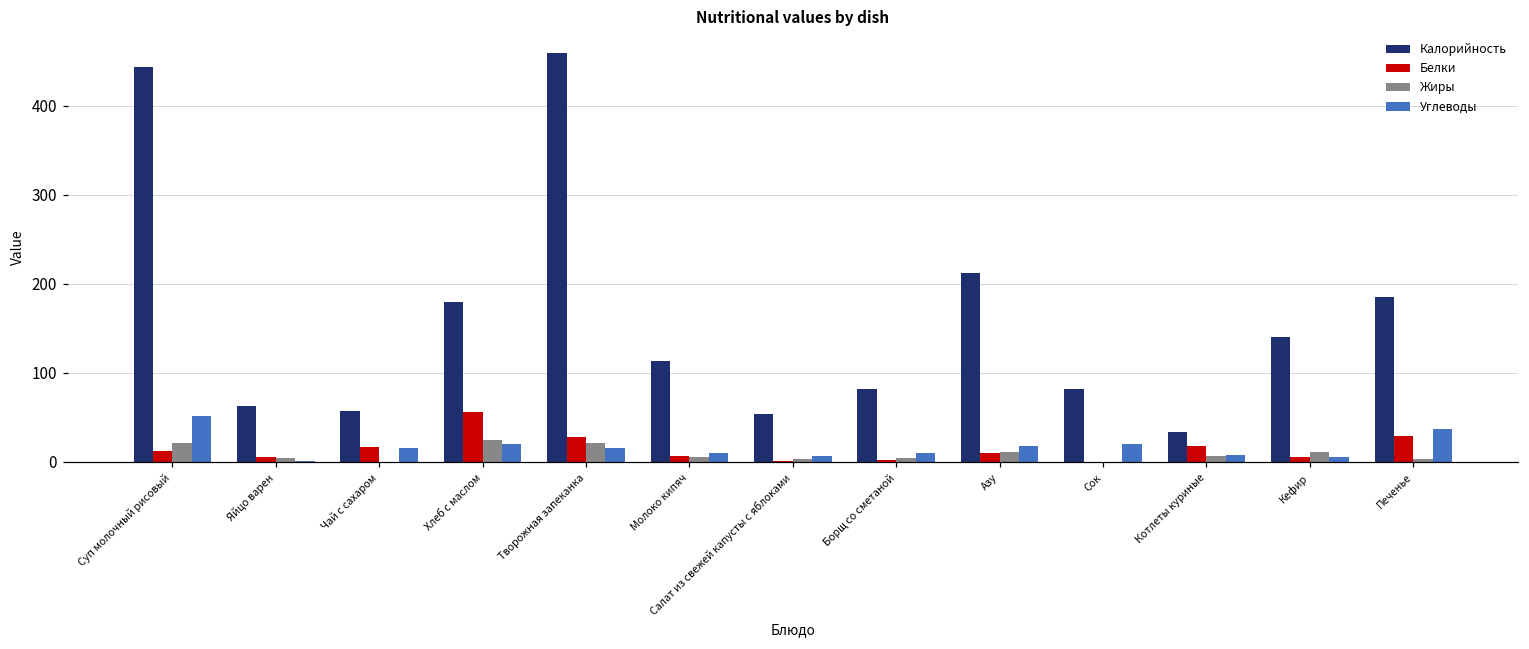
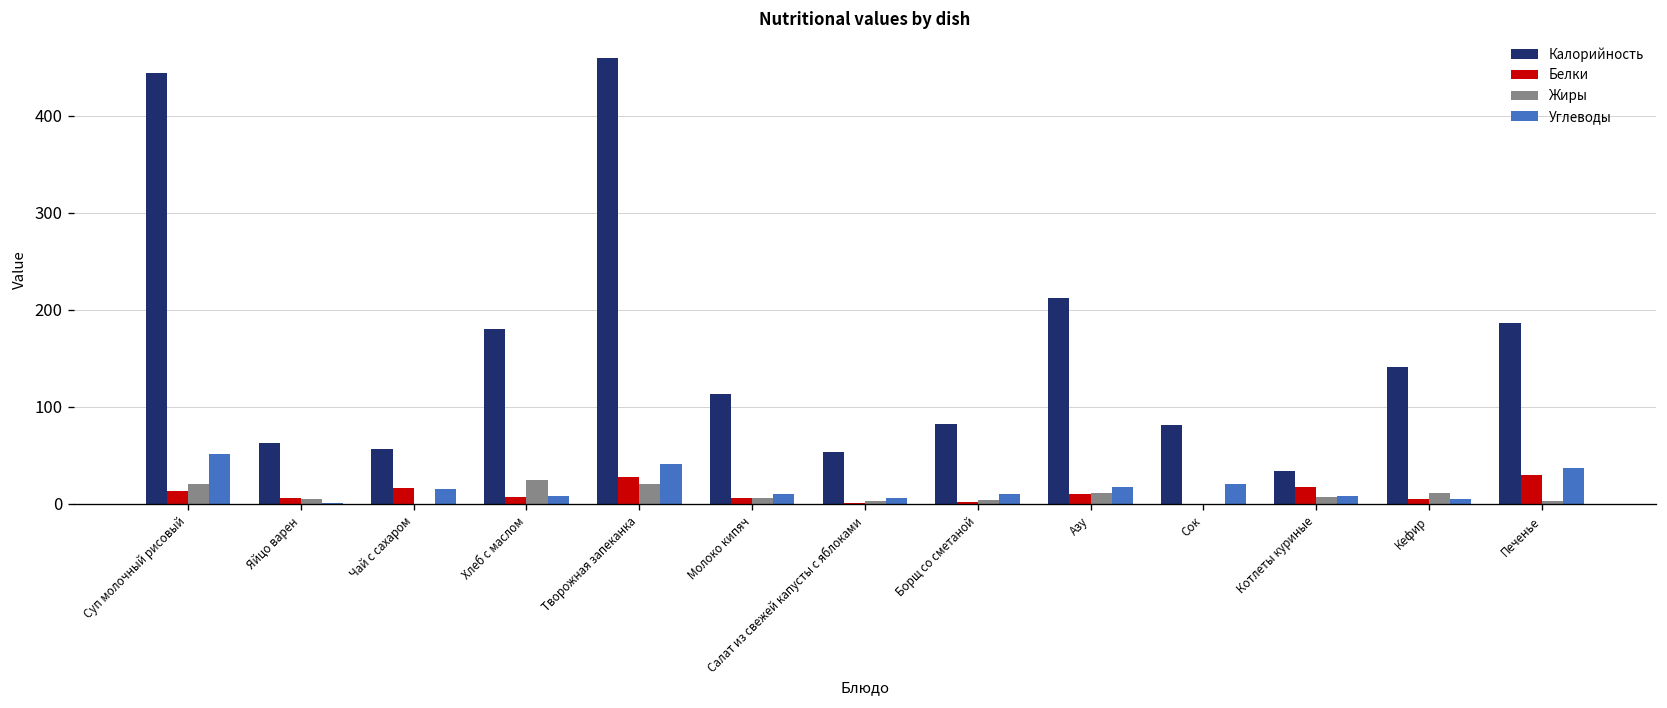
Белки, Хлеб с маслом: 60 -> 10
Углеводы, Хлеб с маслом: 20 -> 10
Углеводы, Творожная запеканка: 20 -> 40
